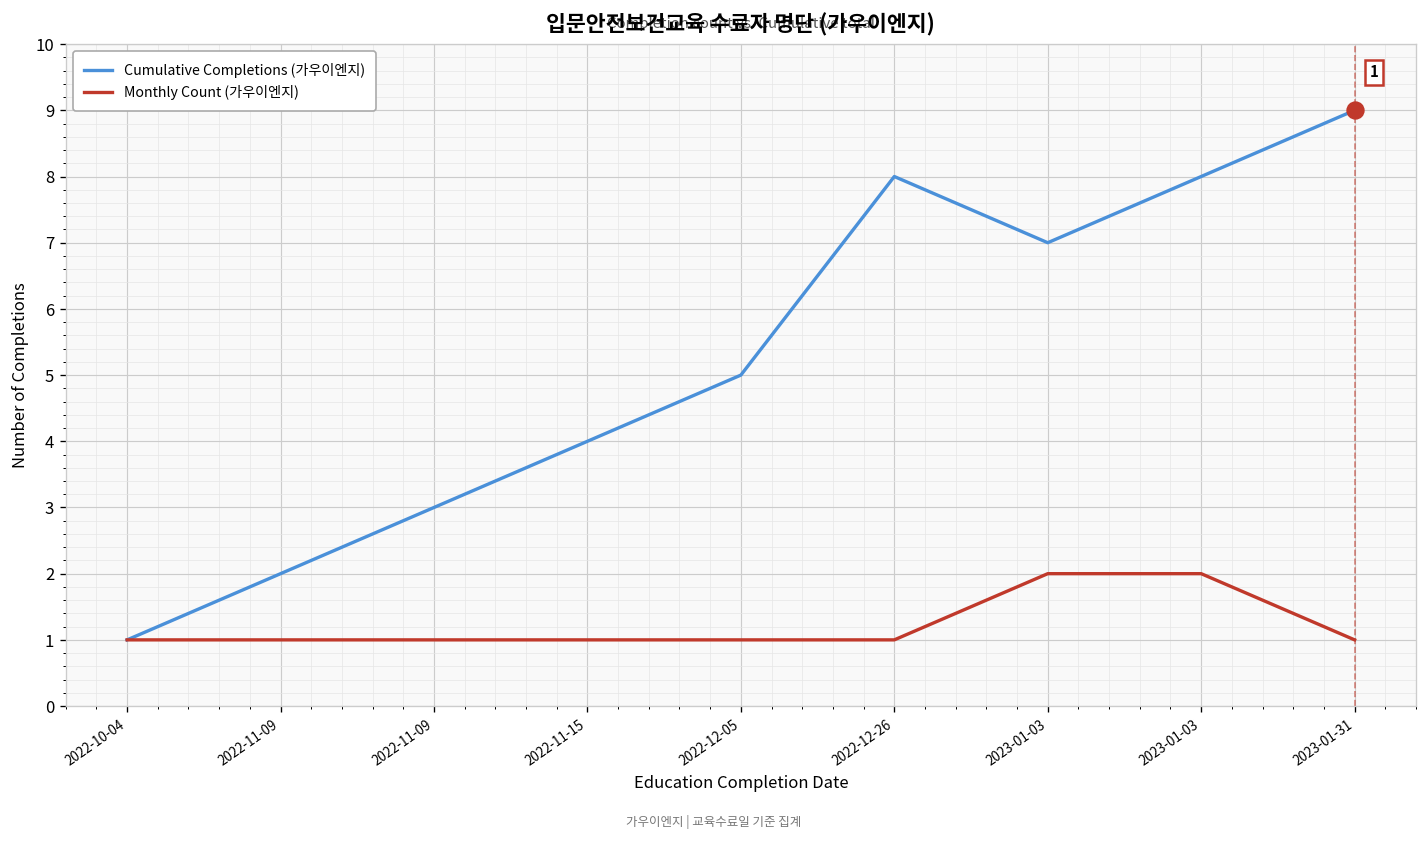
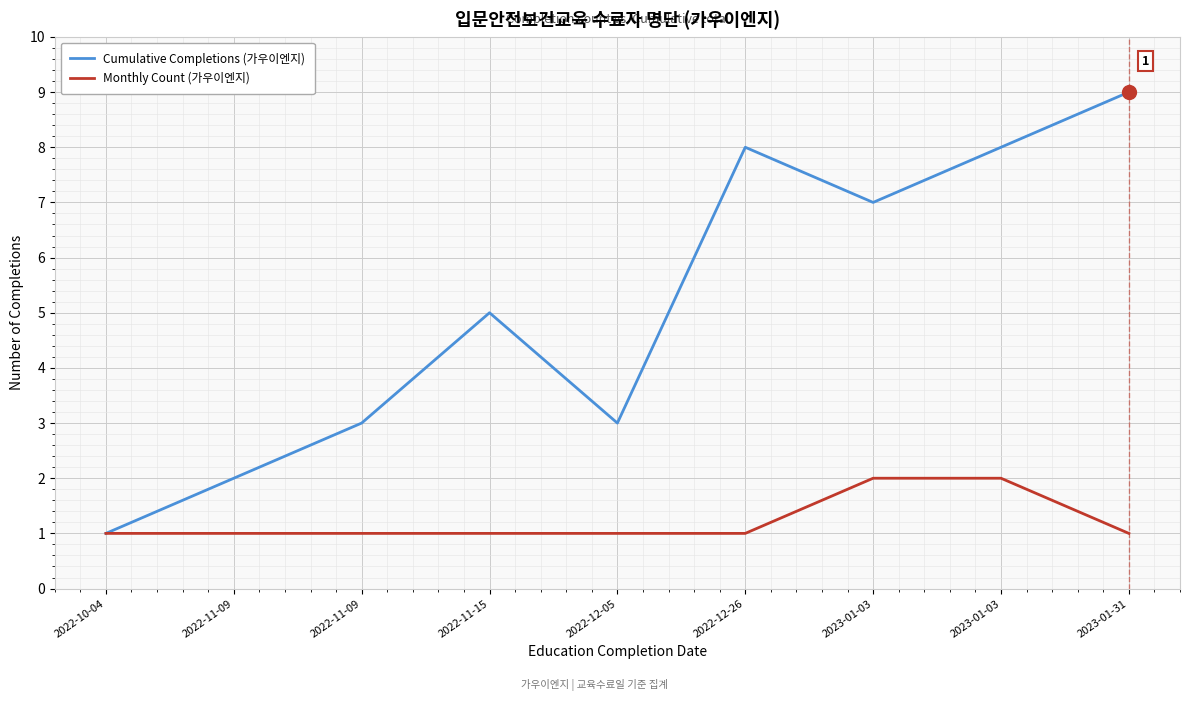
Cumulative Completions (가우이엔지), 2022-11-15: 4 -> 5
Cumulative Completions (가우이엔지), 2022-12-05: 5 -> 3
